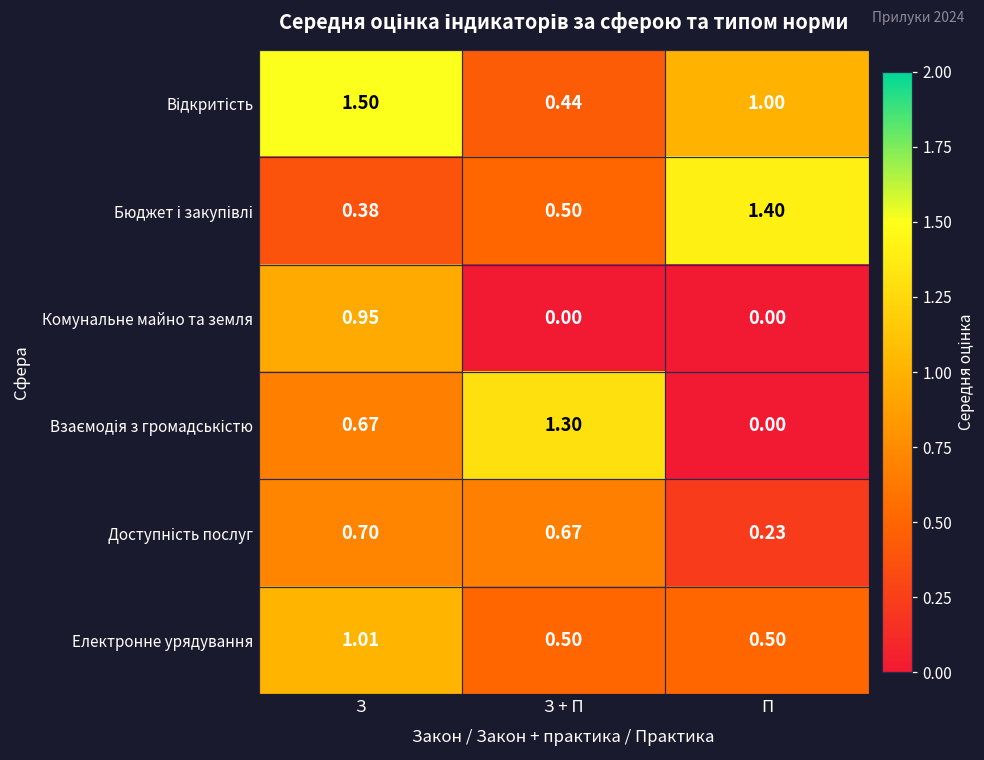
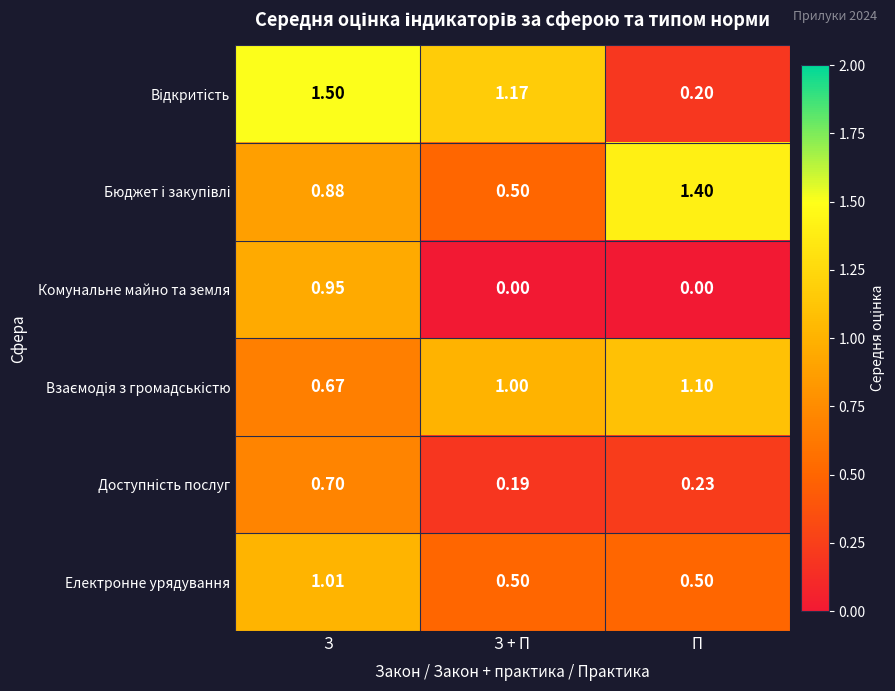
Відкритість, З + П: 0.44 -> 1.17
Відкритість, П: 1.00 -> 0.20
Бюджет і закупівлі, З: 0.38 -> 0.88
Взаємодія з громадськістю, З + П: 1.30 -> 1.00
Взаємодія з громадськістю, П: 0.00 -> 1.10
Доступність послуг, З + П: 0.67 -> 0.19
